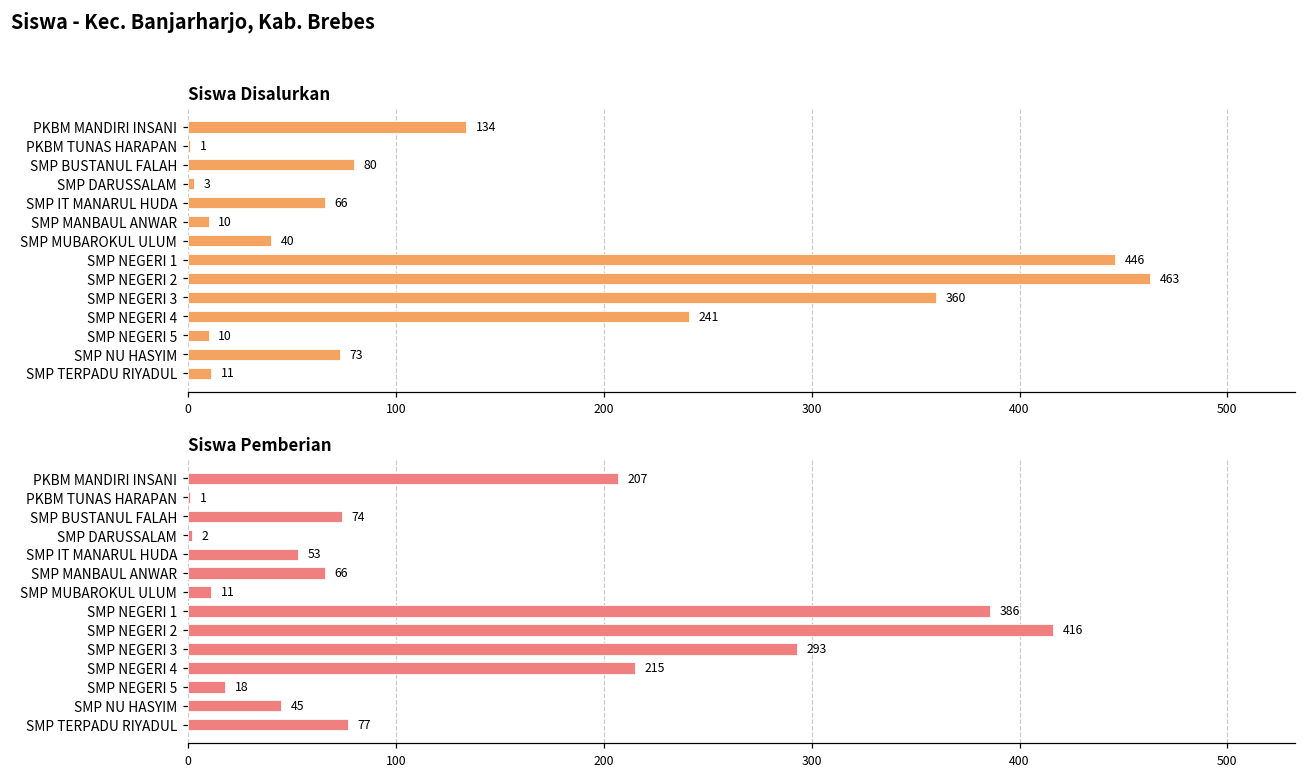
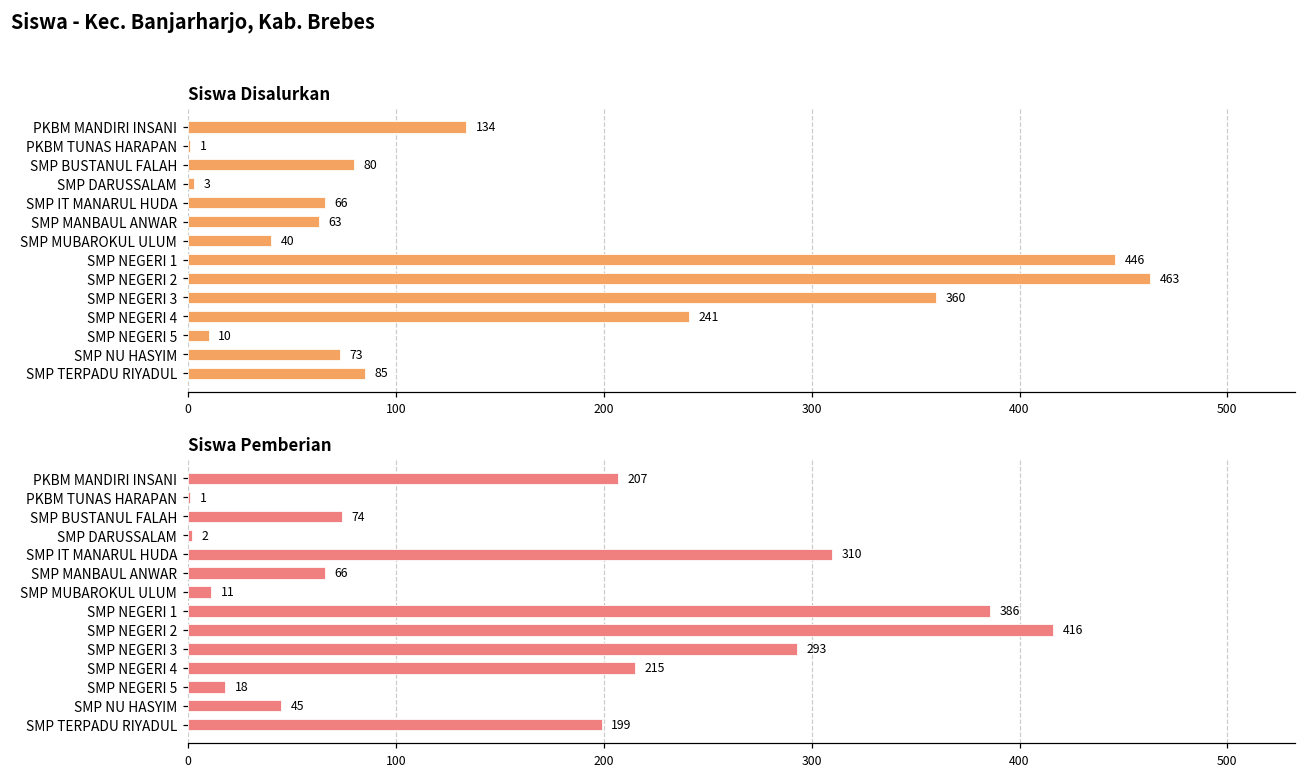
Siswa Disalurkan, SMP MANBAUL ANWAR: 10 -> 63
Siswa Disalurkan, SMP TERPADU RIYADUL: 11 -> 85
Siswa Pemberian, SMP IT MANARUL HUDA: 53 -> 310
Siswa Pemberian, SMP TERPADU RIYADUL: 77 -> 199
